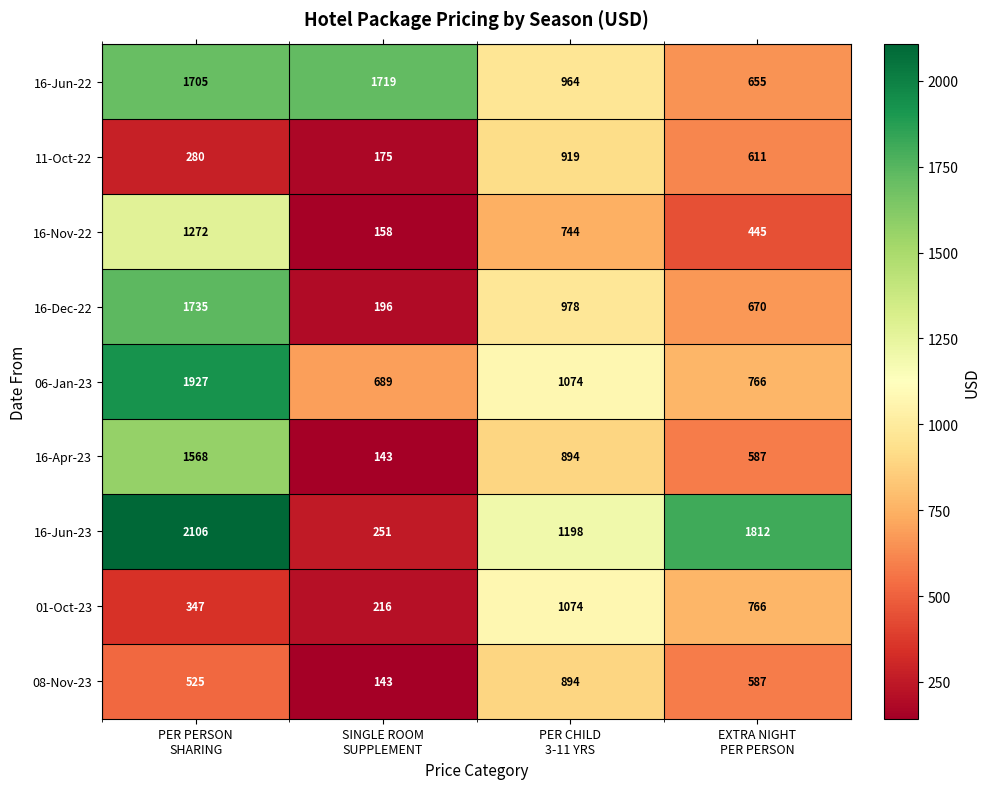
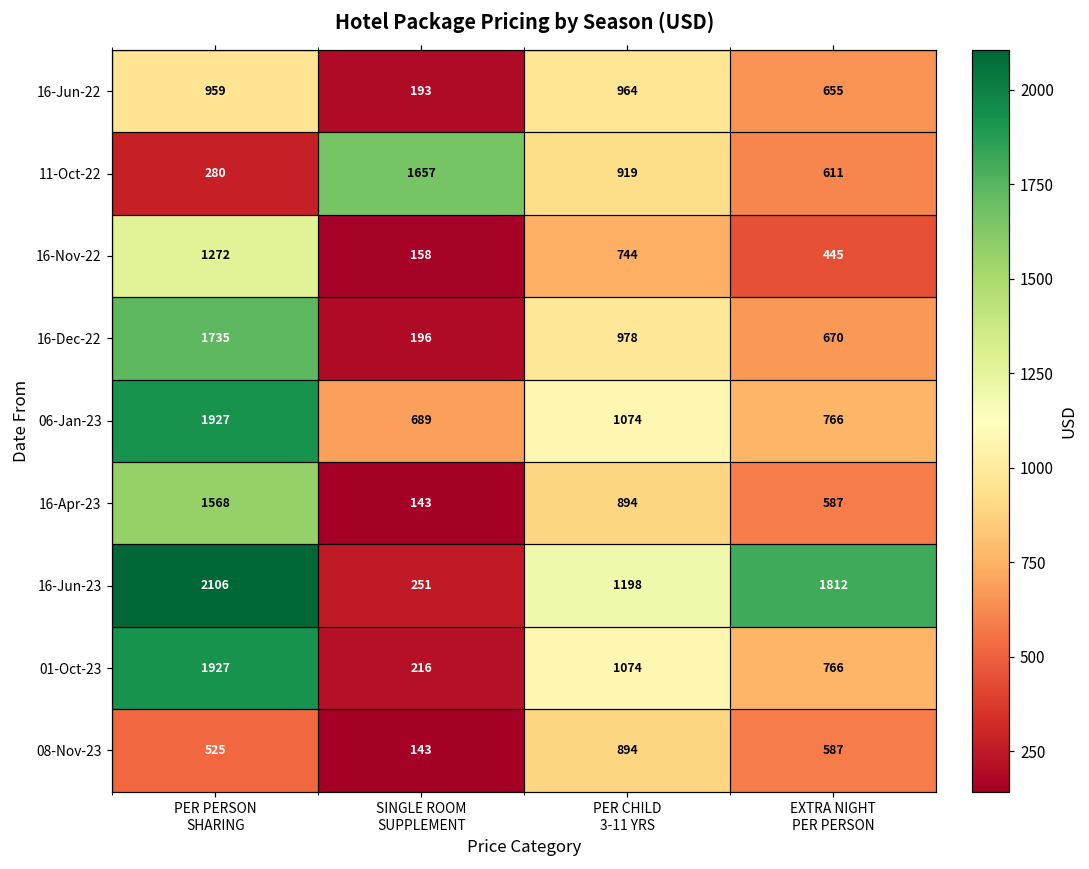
16-Jun-22, PER PERSON SHARING: 1705 -> 959
16-Jun-22, SINGLE ROOM SUPPLEMENT: 1719 -> 193
11-Oct-22, SINGLE ROOM SUPPLEMENT: 175 -> 1657
01-Oct-23, PER PERSON SHARING: 347 -> 1927
